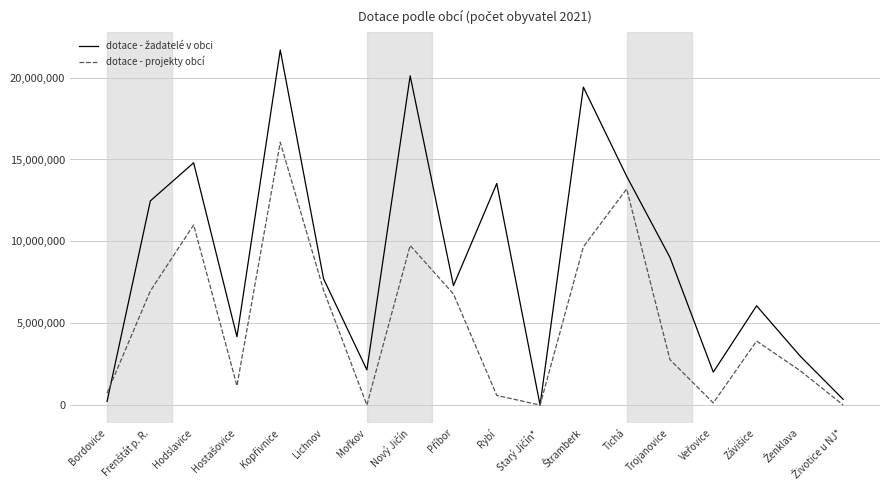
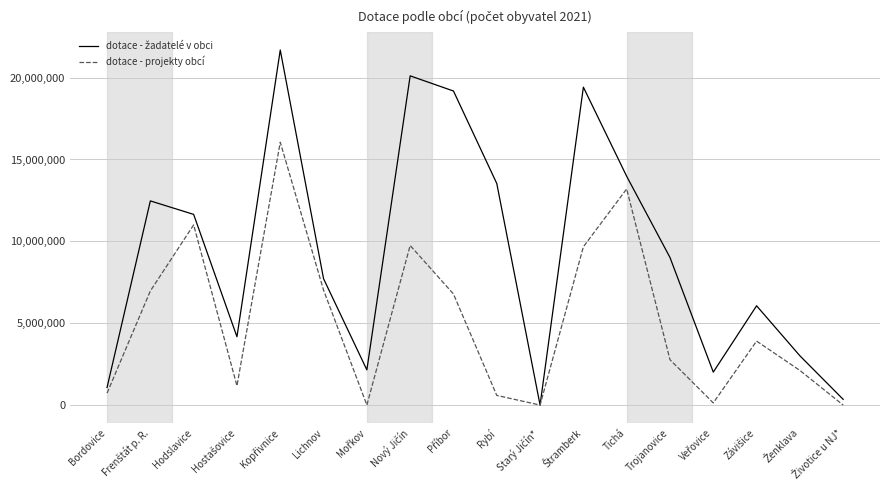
dotace - žadatelé v obci, Bordovice: 200,000 -> 1,100,000
dotace - žadatelé v obci, Hodslavice: 14,800,000 -> 11,600,000
dotace - žadatelé v obci, Příbor: 7,300,000 -> 19,200,000
